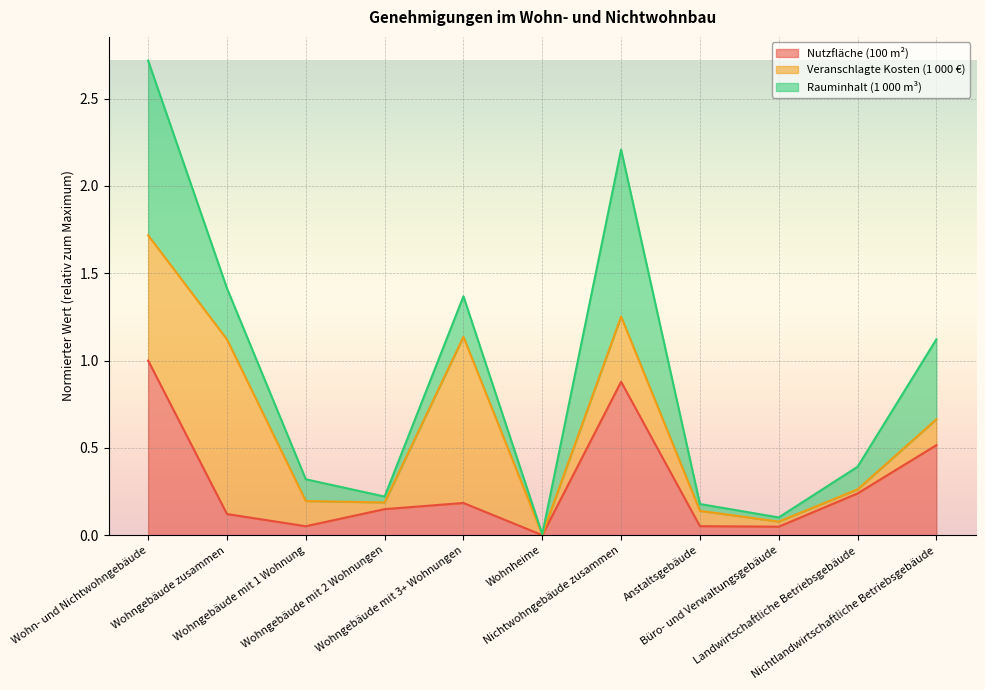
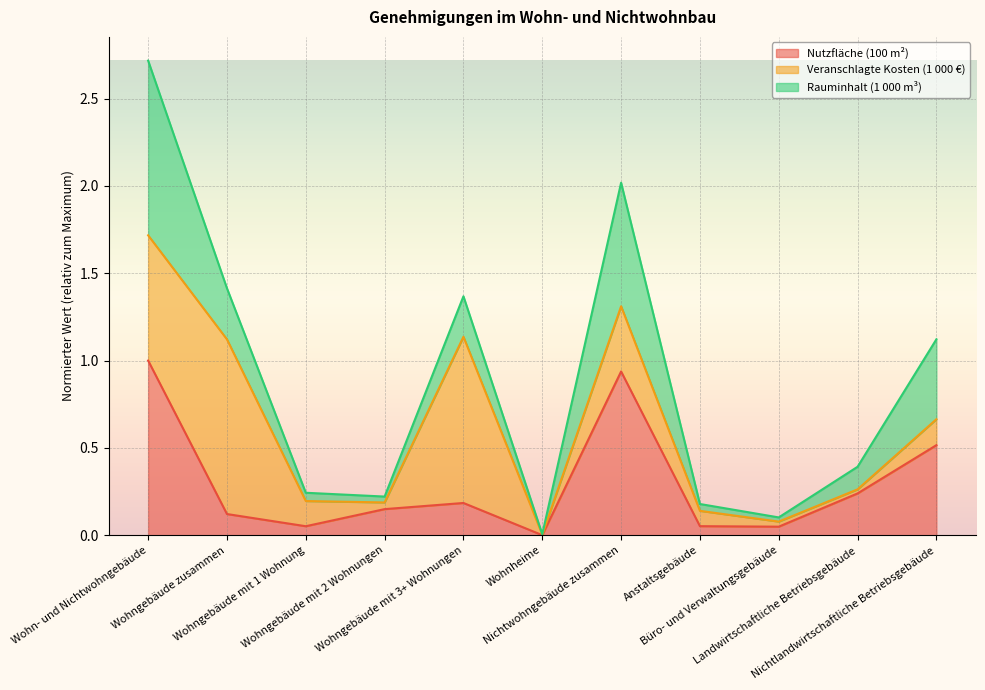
Rauminhalt (1 000 m³), Wohngebäude mit 1 Wohnung: 0.12 -> 0.05
Nutzfläche (100 m²), Nichtwohngebäude zusammen: 0.88 -> 0.94
Rauminhalt (1 000 m³), Nichtwohngebäude zusammen: 0.96 -> 0.71
